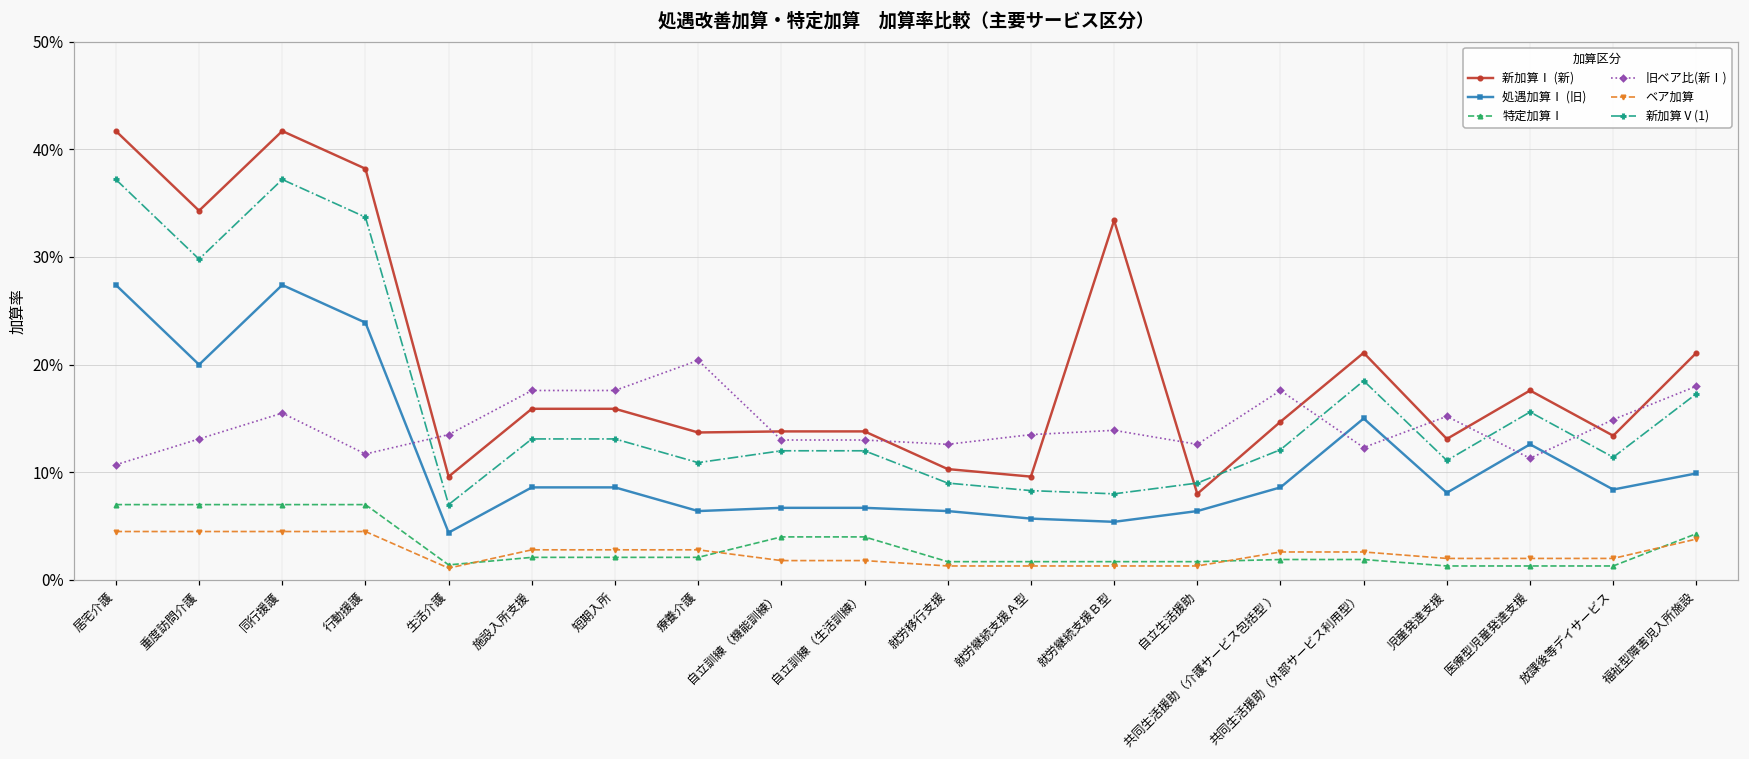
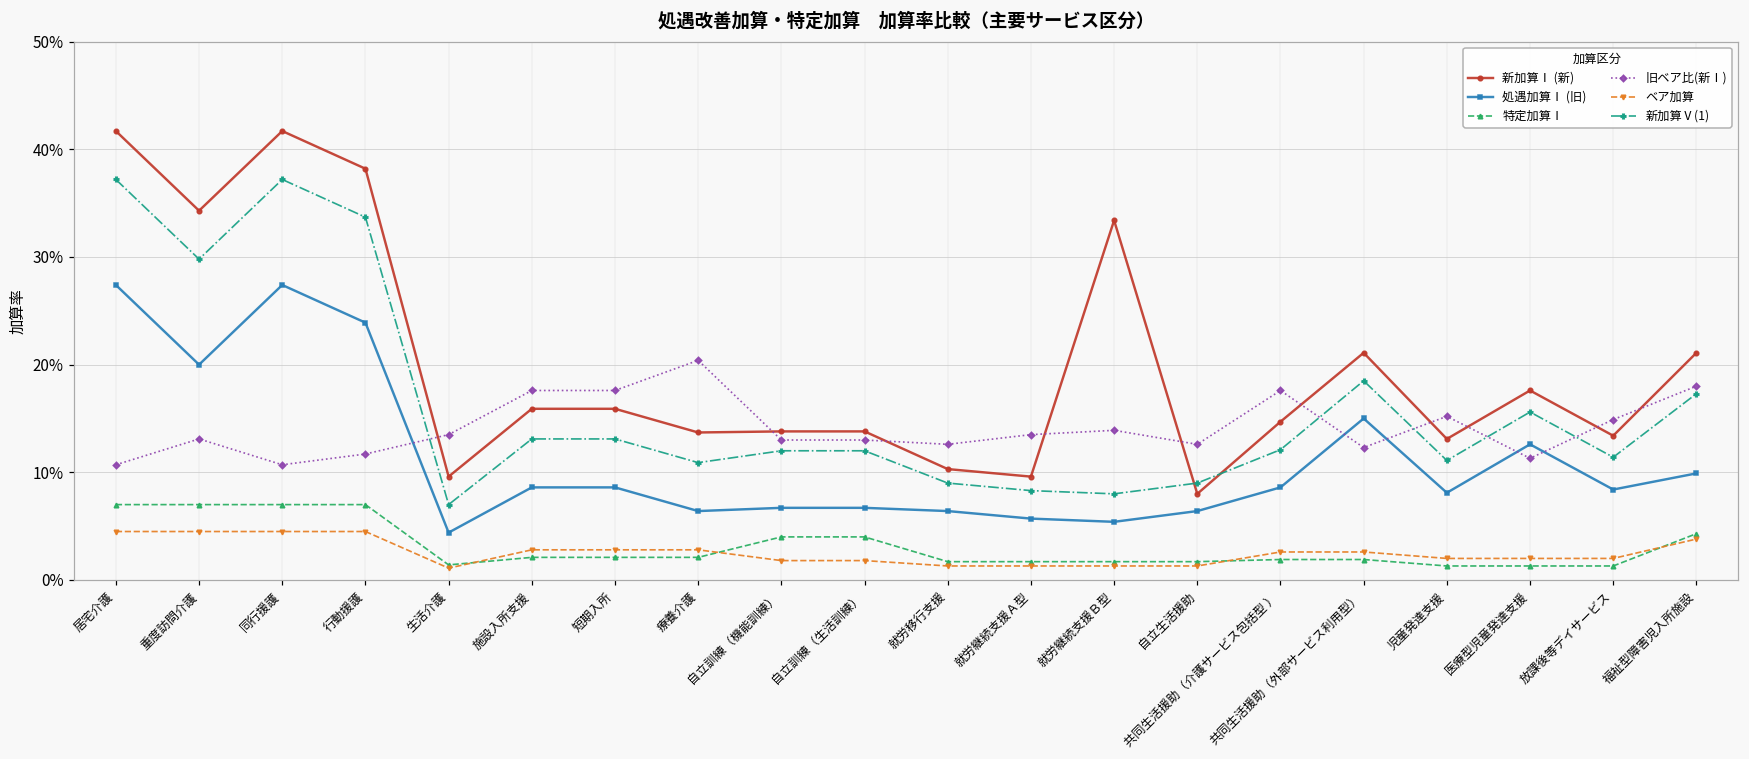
旧ベア比(新Ⅰ), 同行援護: 16% -> 11%
